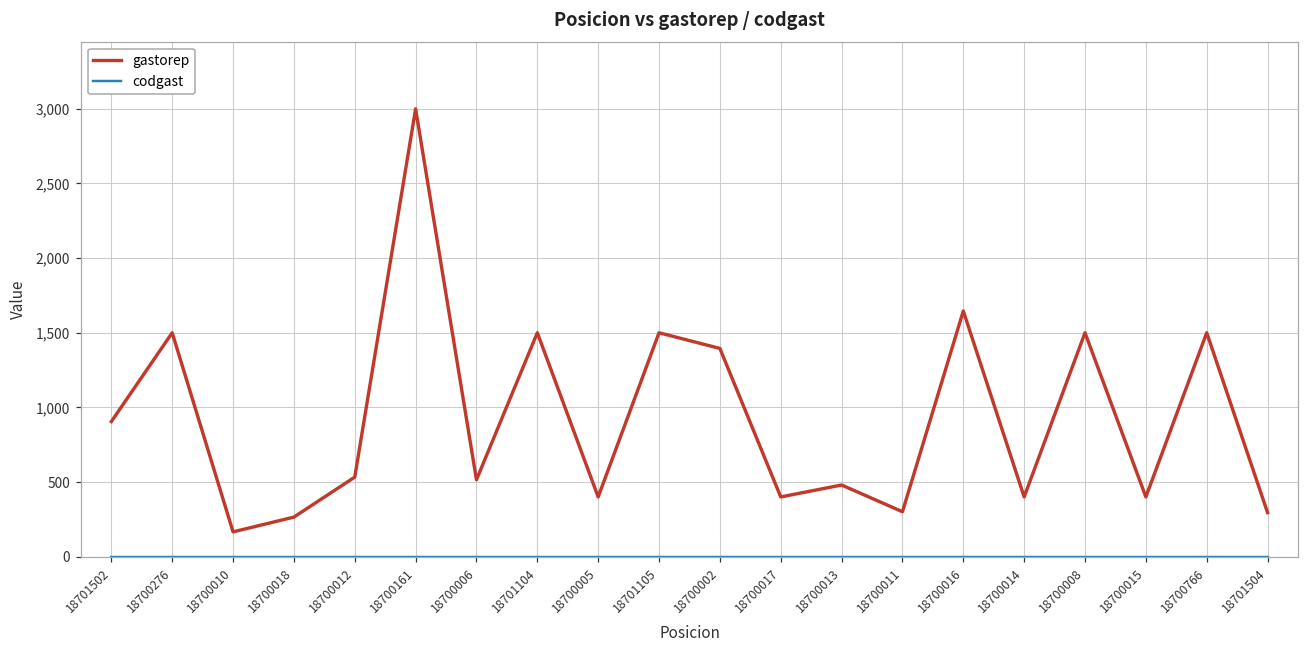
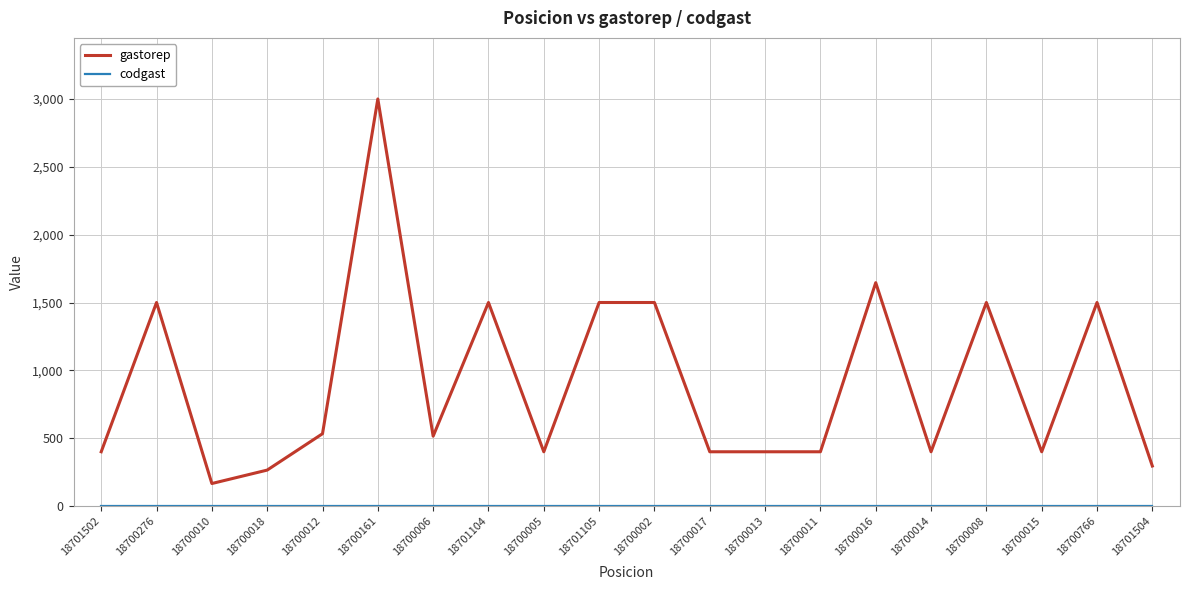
gastorep, 18701502: 910 -> 400
gastorep, 18700002: 1,400 -> 1,500
gastorep, 18700013: 480 -> 400
gastorep, 18700011: 300 -> 400
